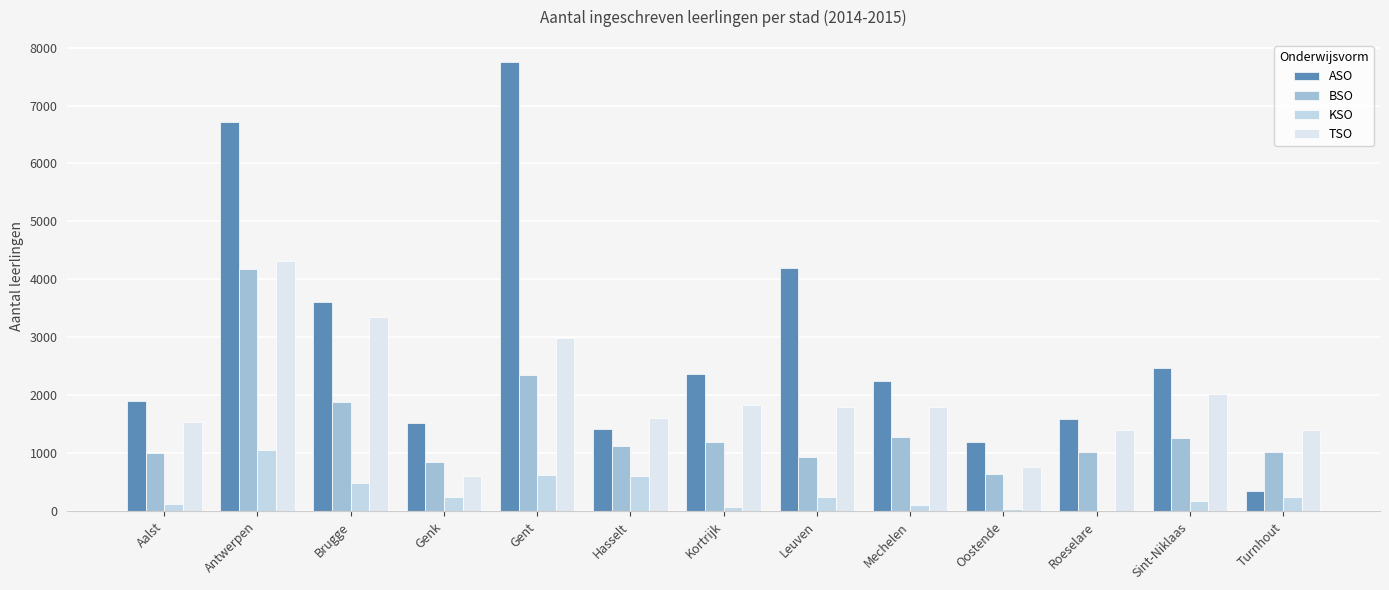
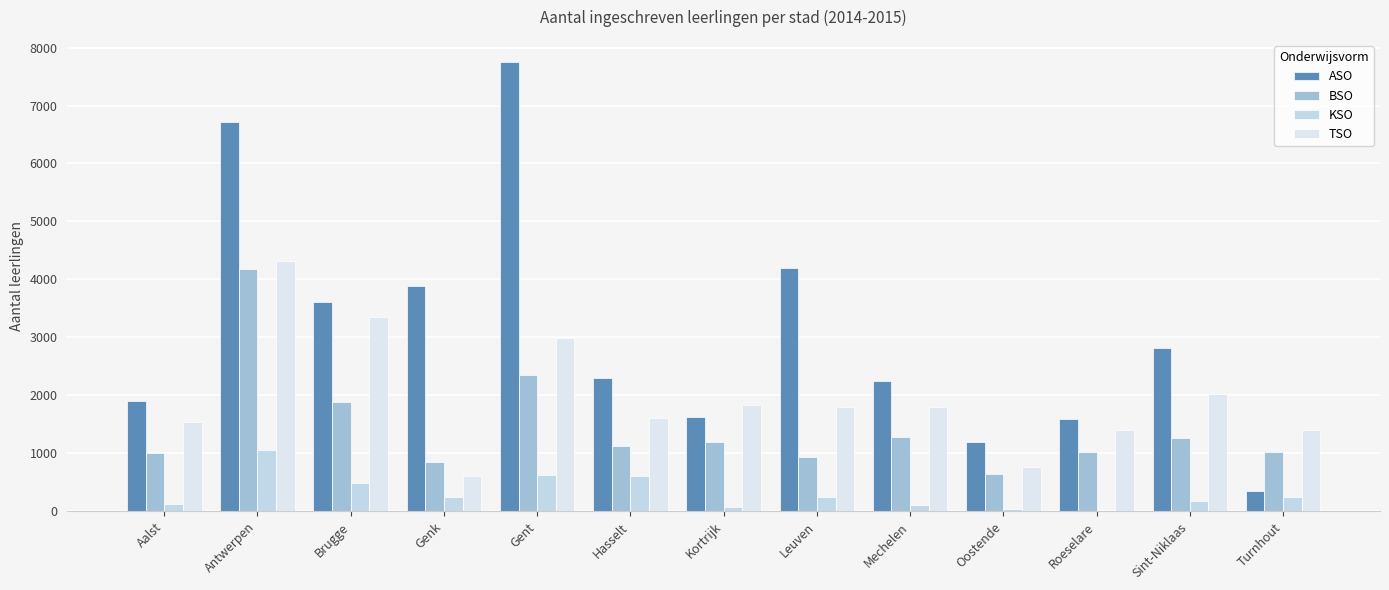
ASO, Genk: 1500 -> 3900
ASO, Hasselt: 1400 -> 2300
ASO, Kortrijk: 2400 -> 1600
ASO, Sint-Niklaas: 2500 -> 2800
